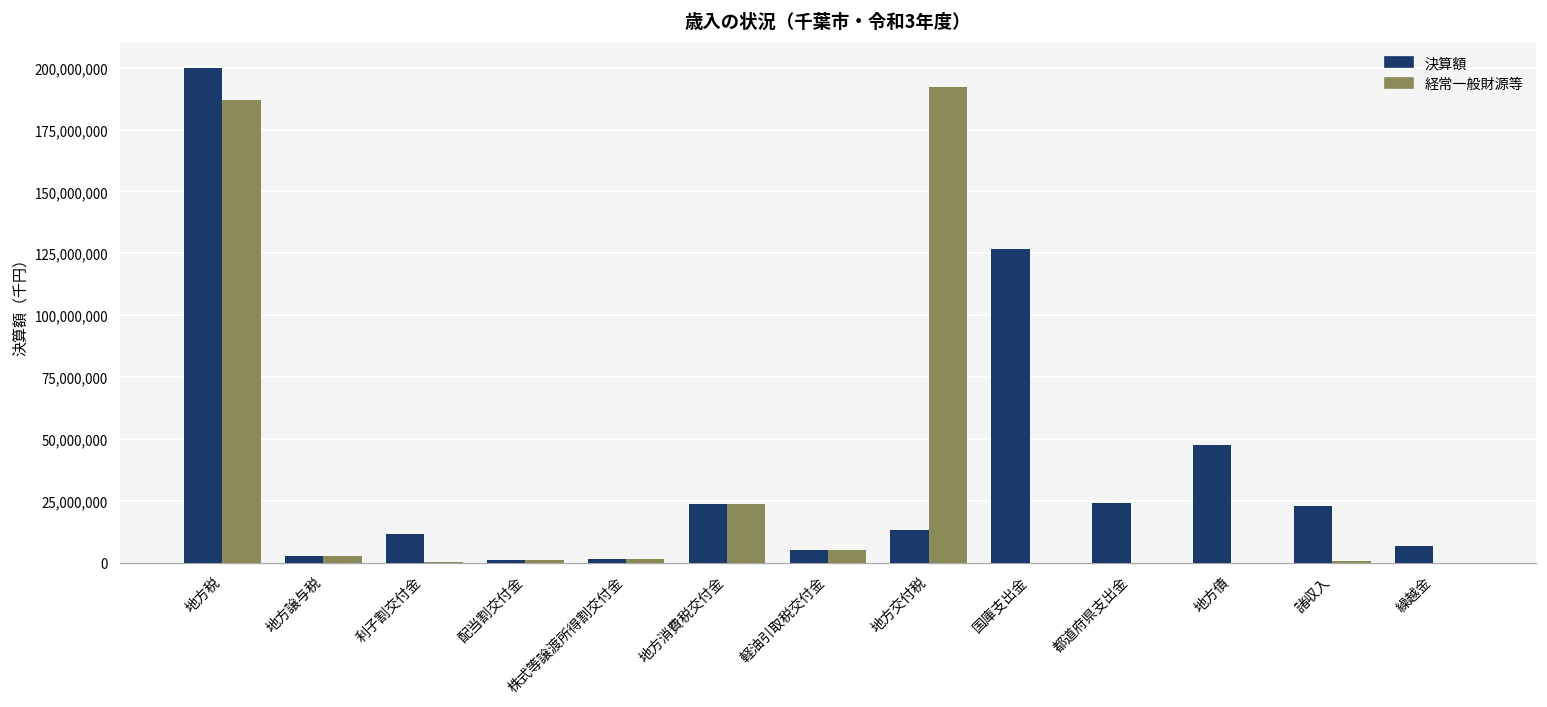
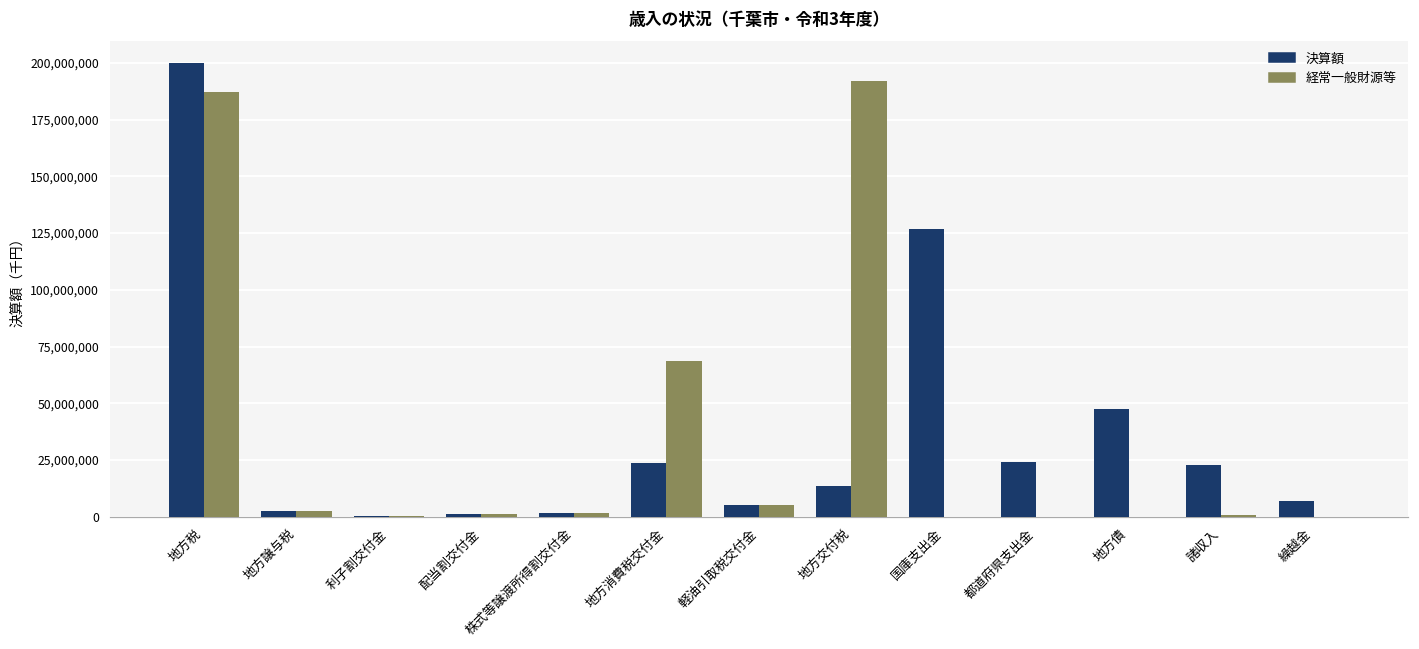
決算額, 利子割交付金: 12,000,000 -> 0
経常一般財源等, 地方消費税交付金: 24,000,000 -> 69,000,000
